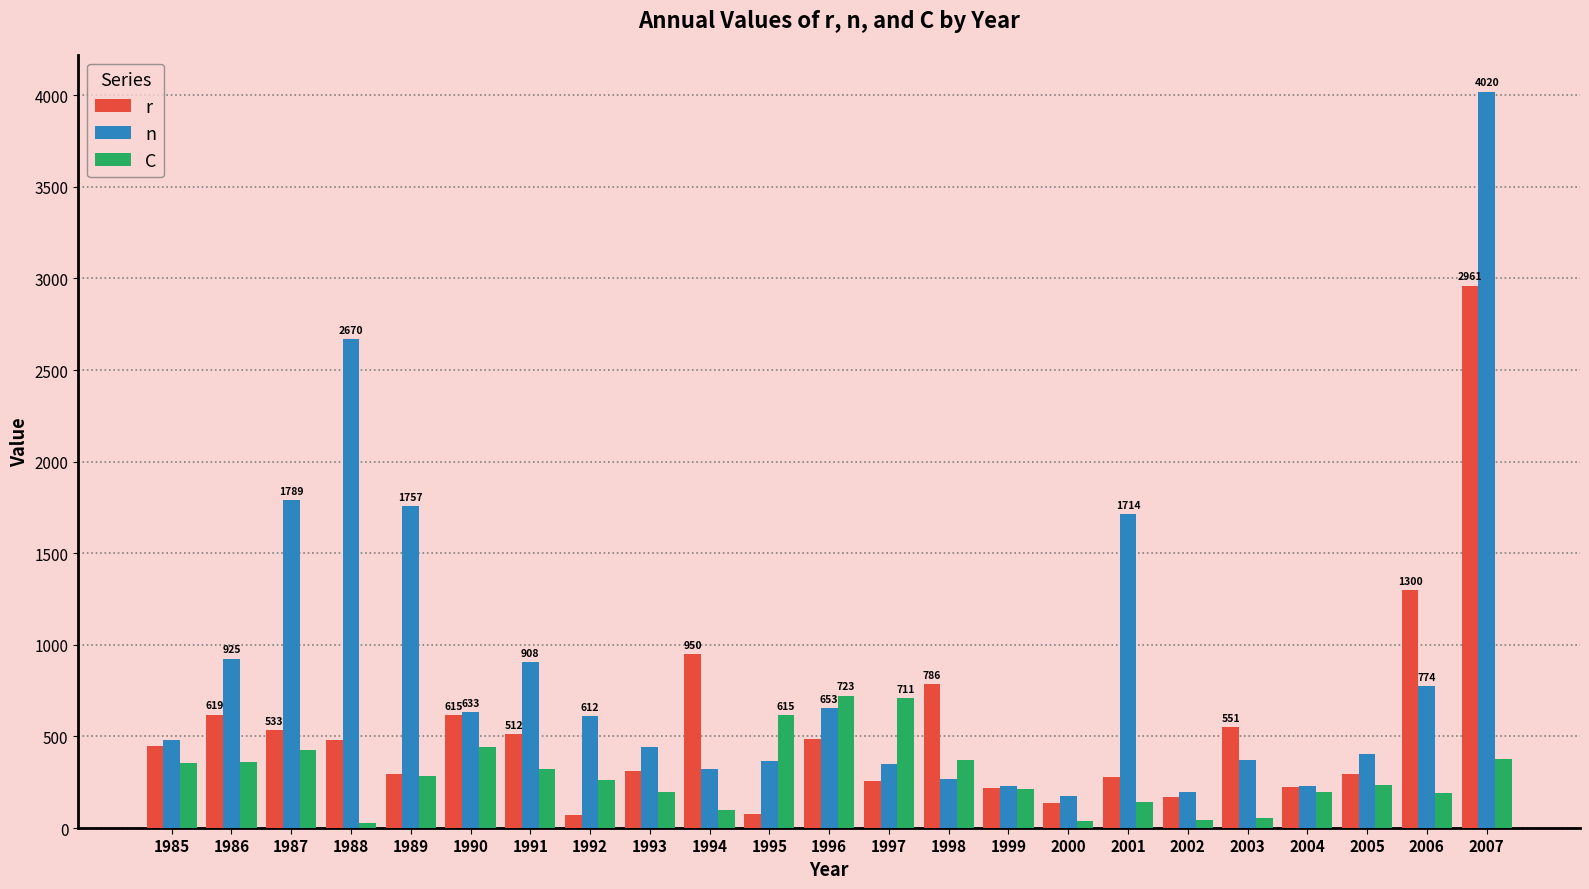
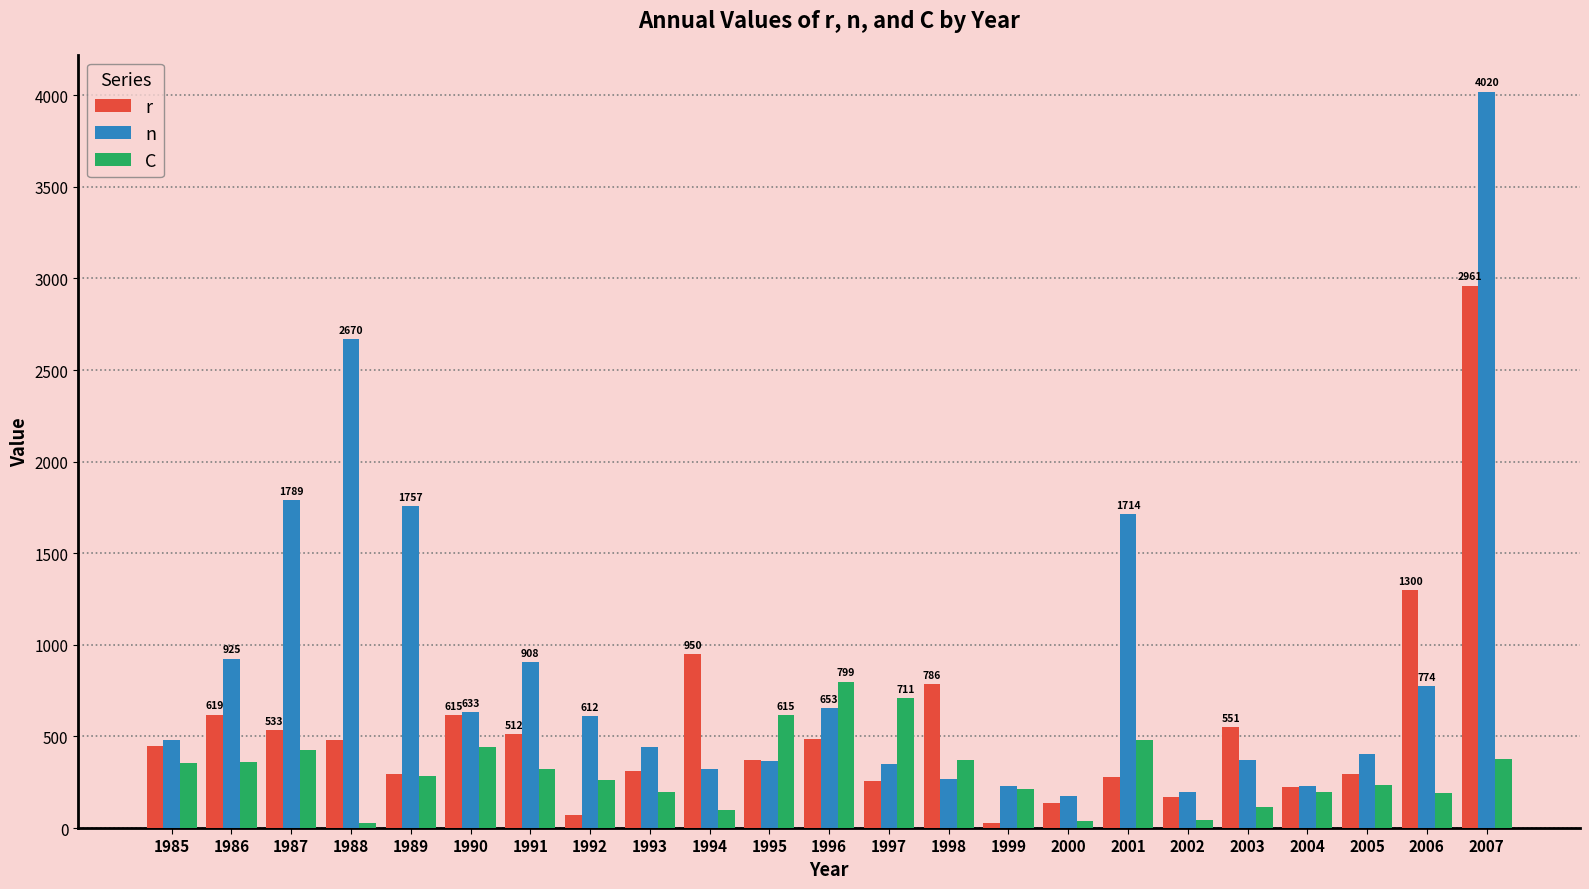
r, 1995: 80 -> 370
C, 1996: 723 -> 799
r, 1999: 220 -> 30
C, 2001: 140 -> 480
C, 2003: 60 -> 110
